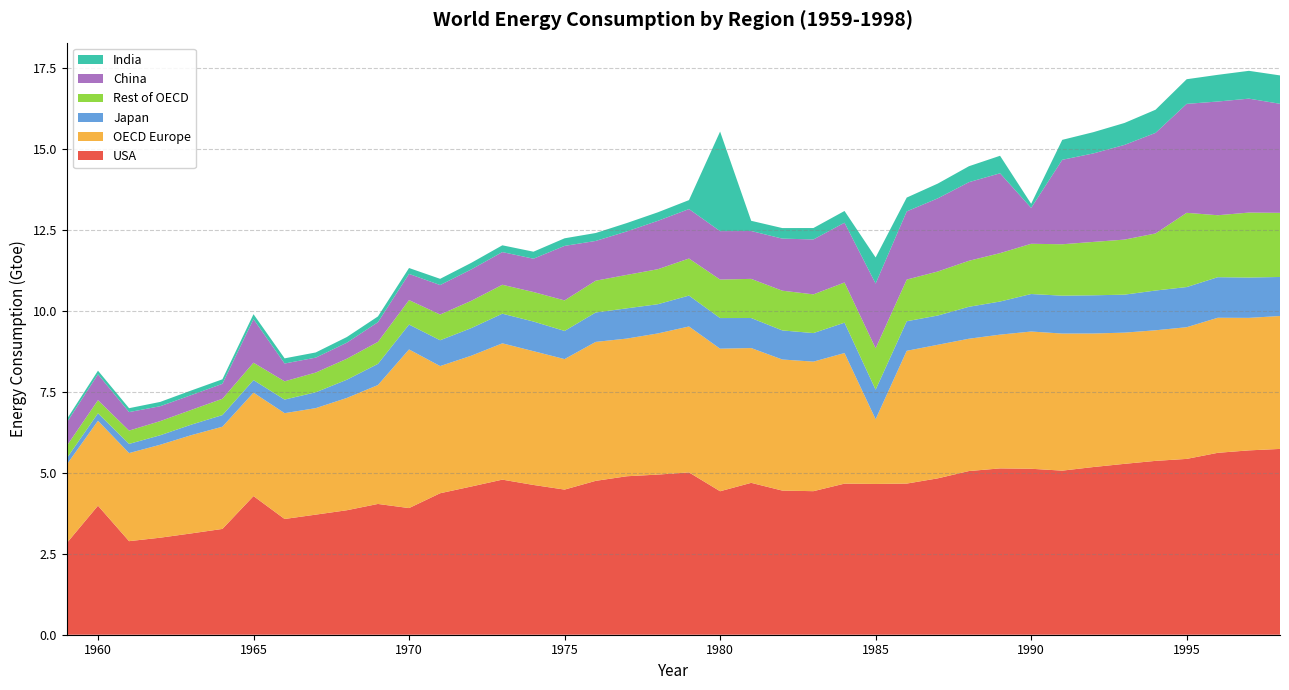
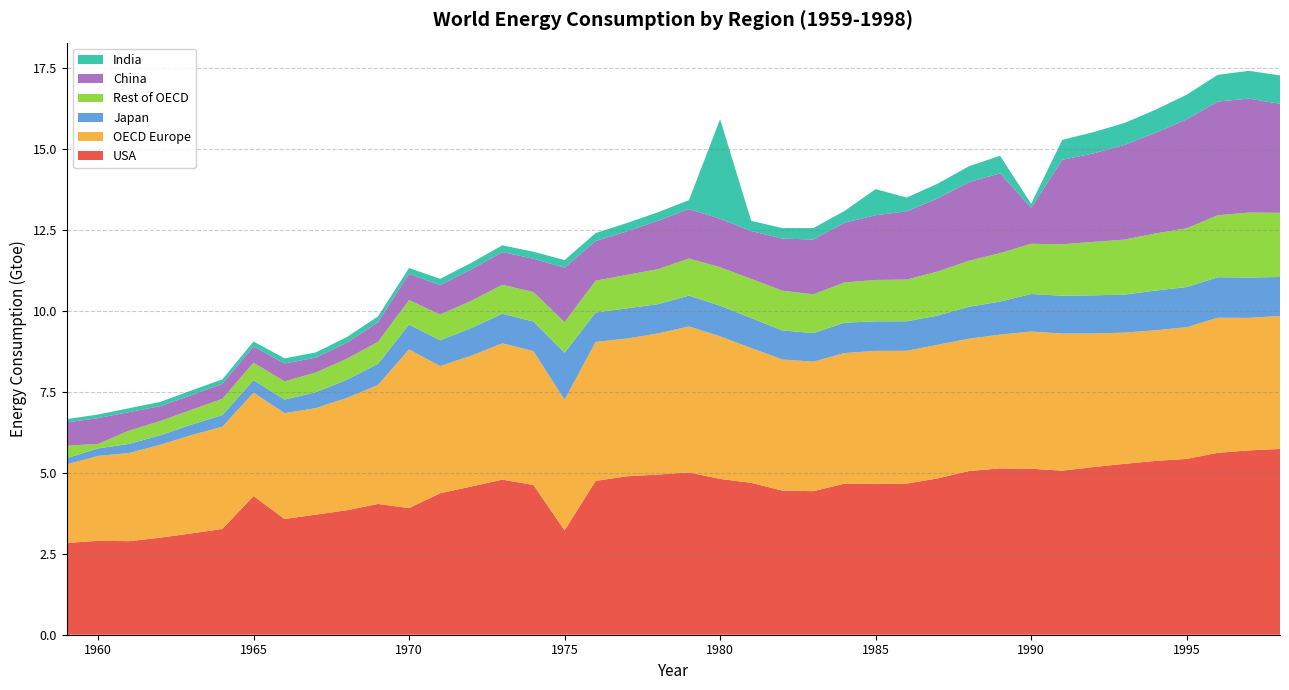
USA, 1960: 4.0 -> 2.9
Rest of OECD, 1960: 0.4 -> 0.1
China, 1965: 1.3 -> 0.5
USA, 1975: 4.5 -> 3.2
Japan, 1975: 0.9 -> 1.5
USA, 1980: 4.4 -> 4.8
OECD Europe, 1985: 2.0 -> 4.1
Rest of OECD, 1995: 2.3 -> 1.8
